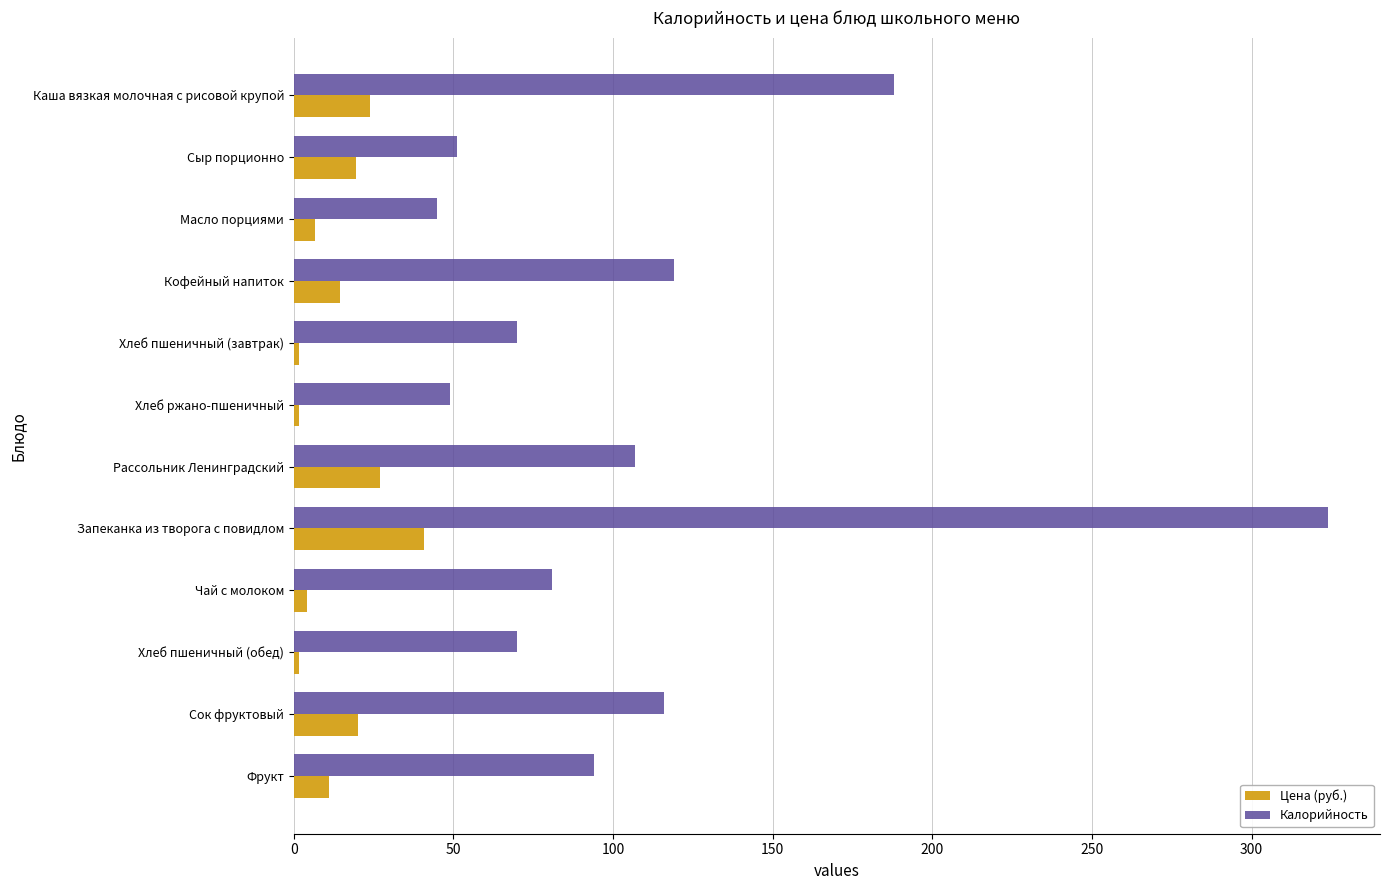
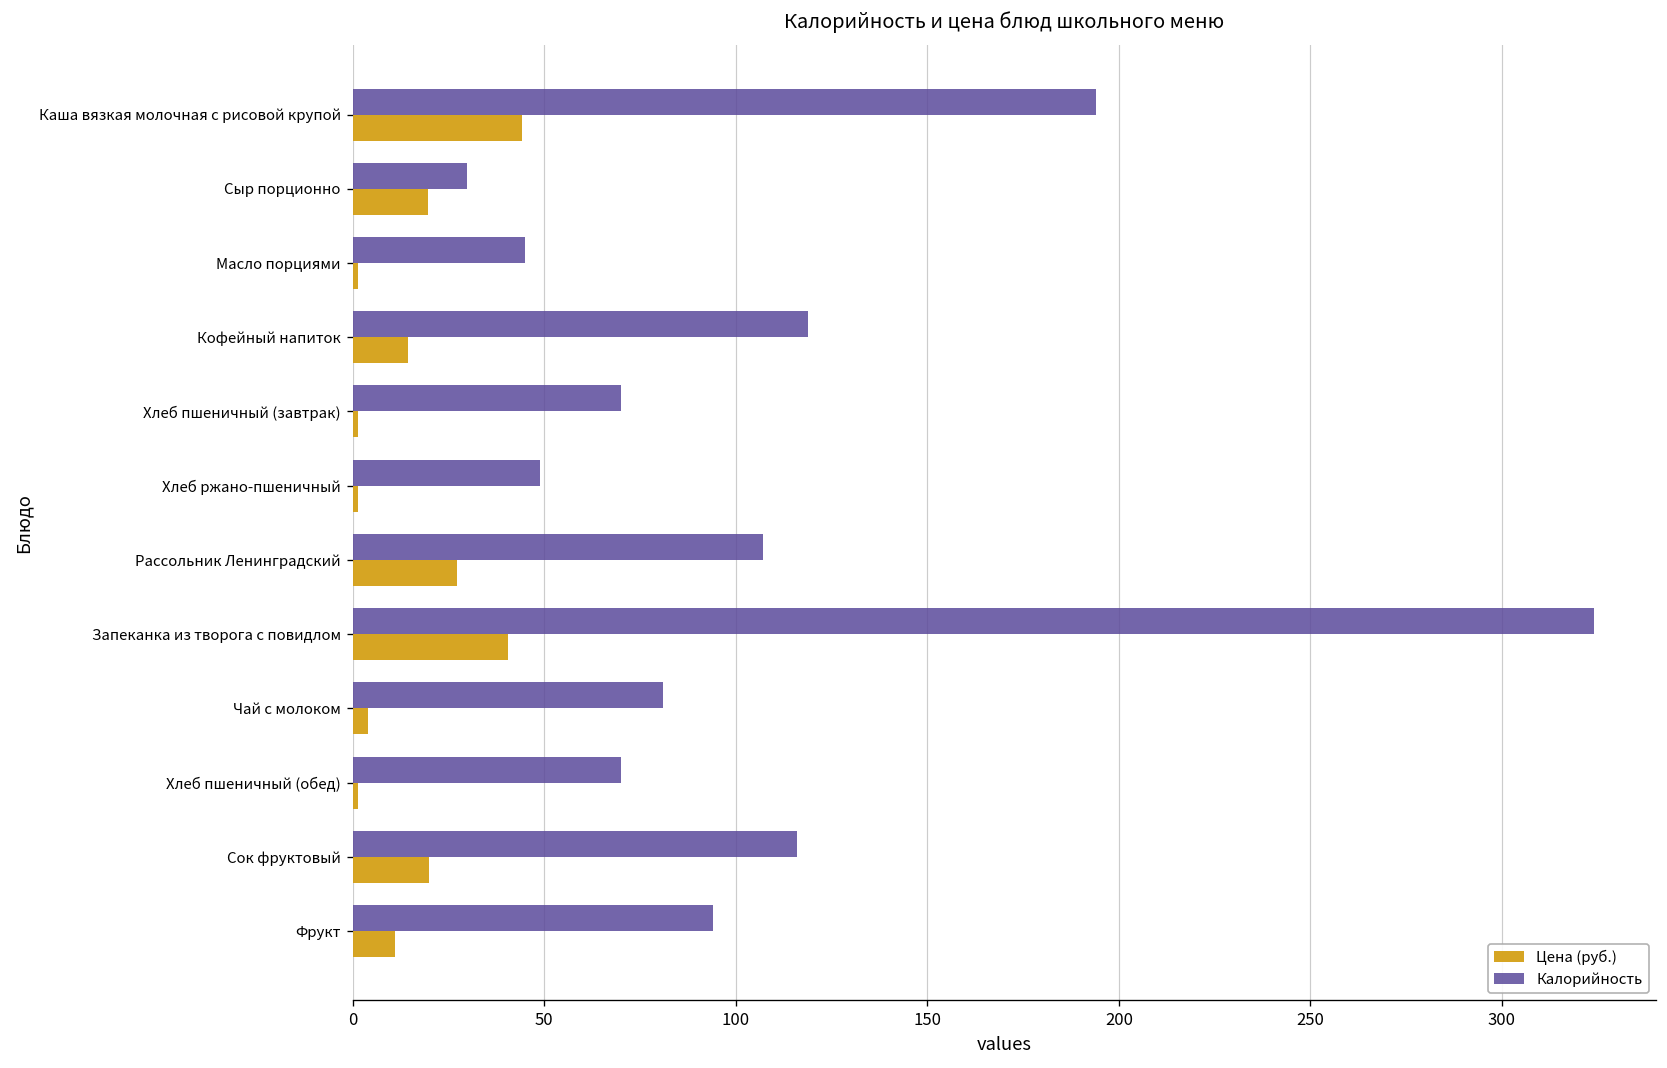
Калорийность, Каша вязкая молочная с рисовой крупой: 188 -> 194
Цена (руб.), Каша вязкая молочная с рисовой крупой: 24 -> 44
Калорийность, Сыр порционно: 51 -> 30
Цена (руб.), Масло порциями: 7 -> 1
